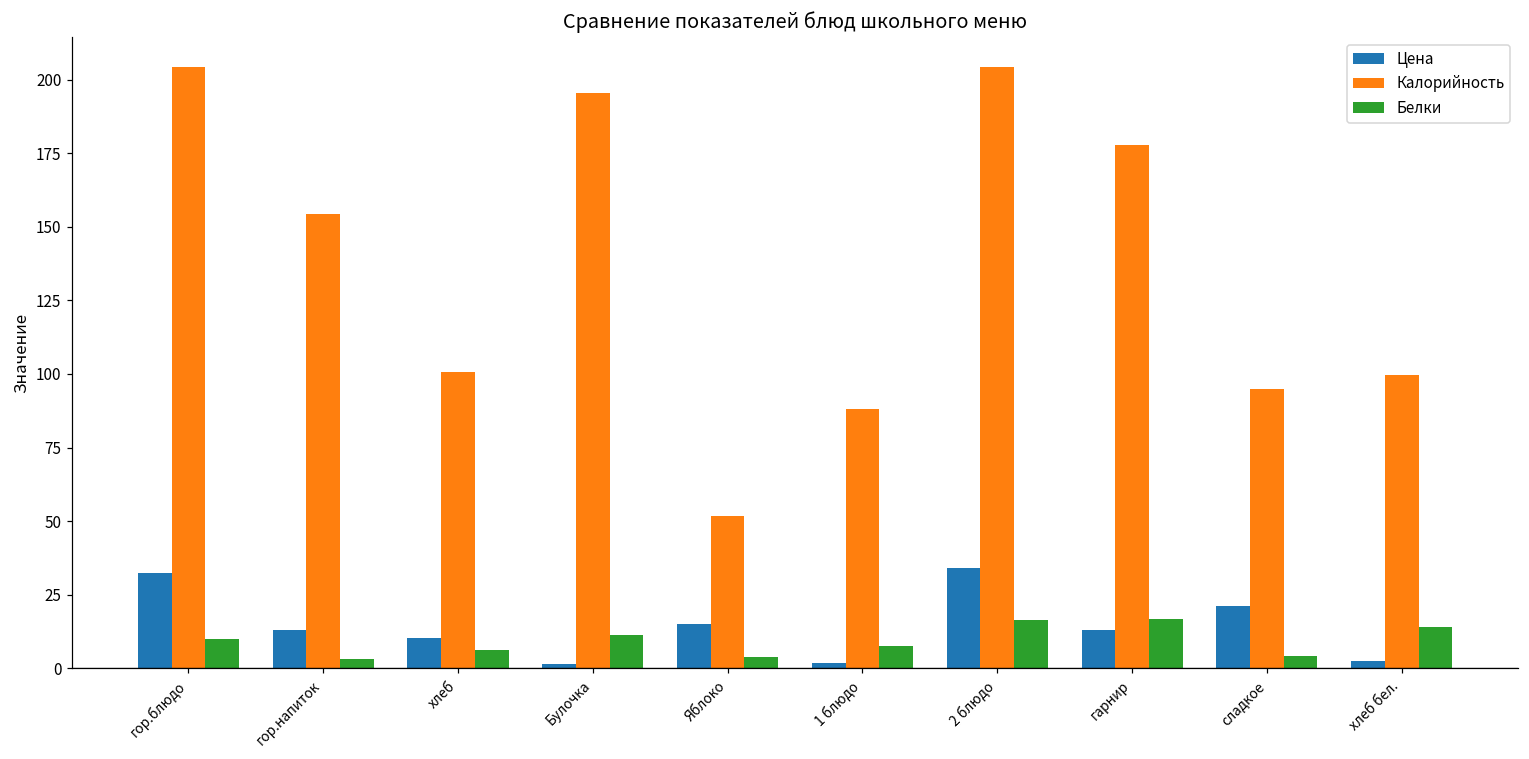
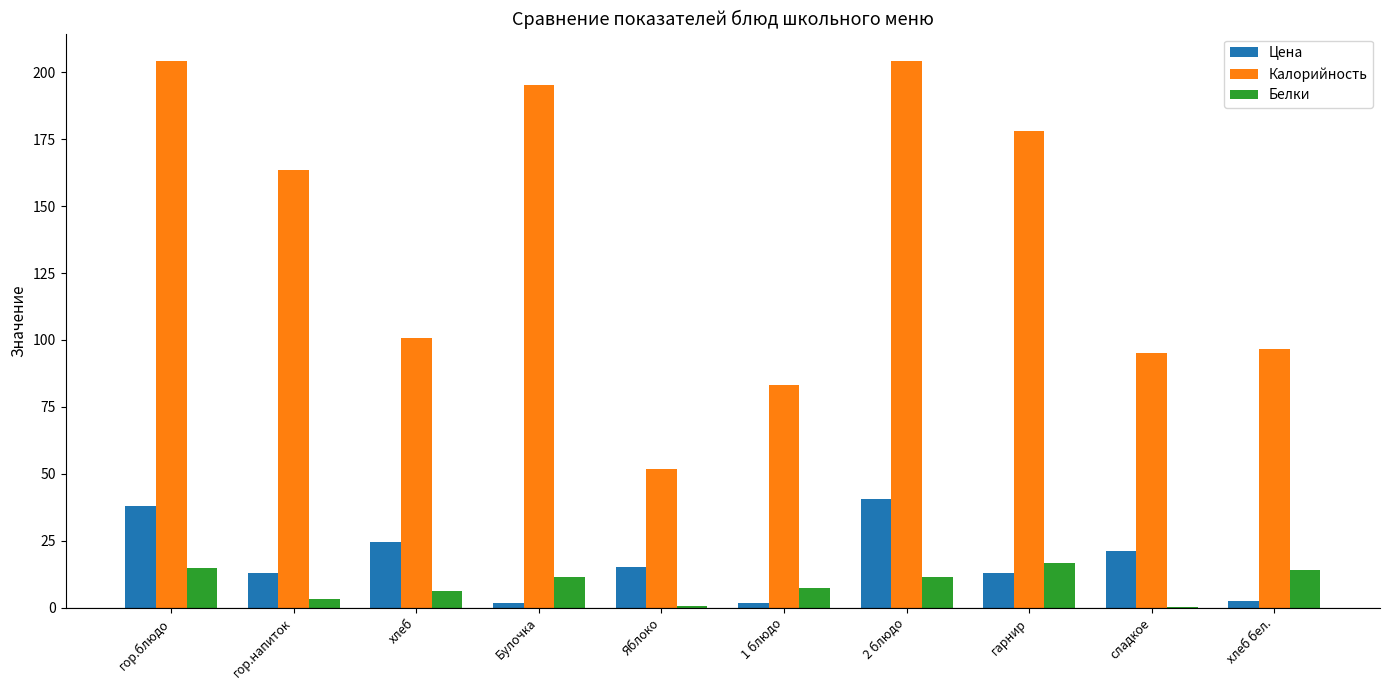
Цена, гор.блюдо: 32 -> 38
Белки, гор.блюдо: 10 -> 15
Калорийность, гор.напиток: 154 -> 164
Цена, хлеб: 10 -> 24
Белки, Яблоко: 4 -> 0
Калорийность, 1 блюдо: 88 -> 83
Цена, 2 блюдо: 34 -> 41
Белки, 2 блюдо: 16 -> 11
Белки, сладкое: 4 -> 0
Калорийность, хлеб бел.: 100 -> 97
